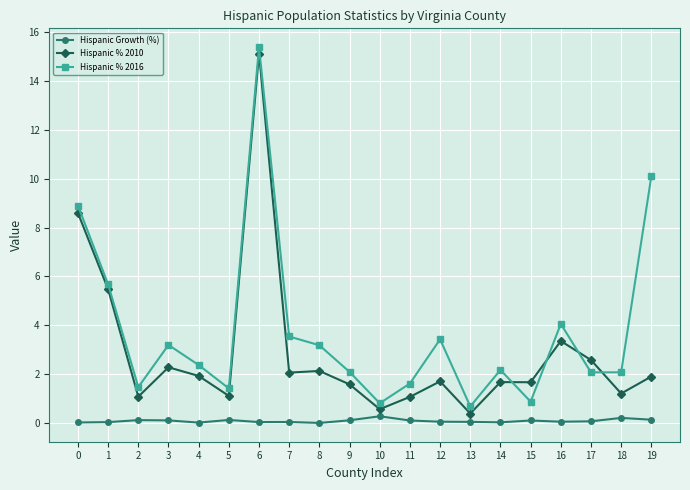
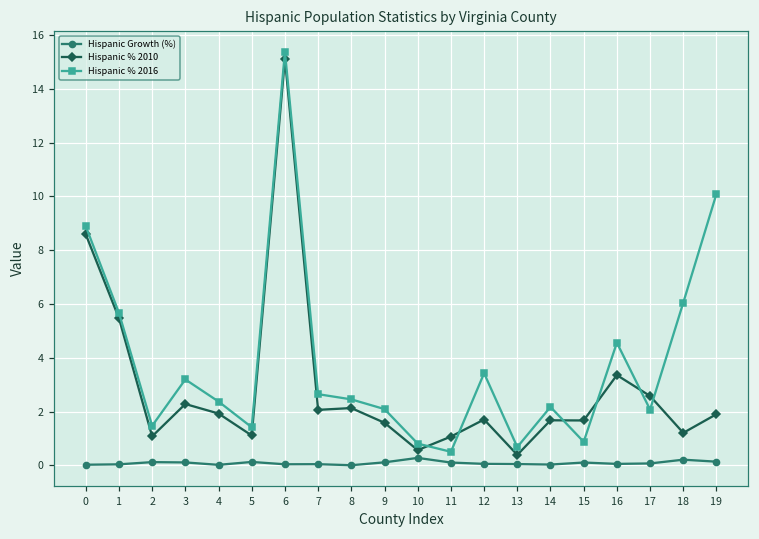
Hispanic % 2016, 7: 3.5 -> 2.7
Hispanic % 2016, 8: 3.2 -> 2.5
Hispanic % 2016, 11: 1.6 -> 0.5
Hispanic % 2016, 16: 4.1 -> 4.6
Hispanic % 2016, 18: 2.1 -> 6.1
